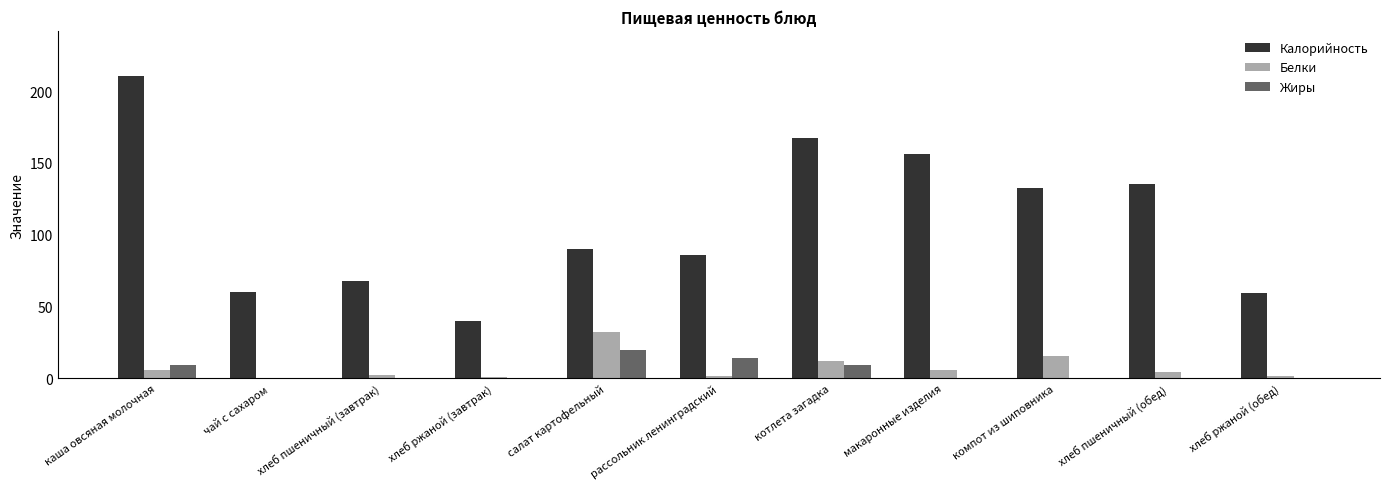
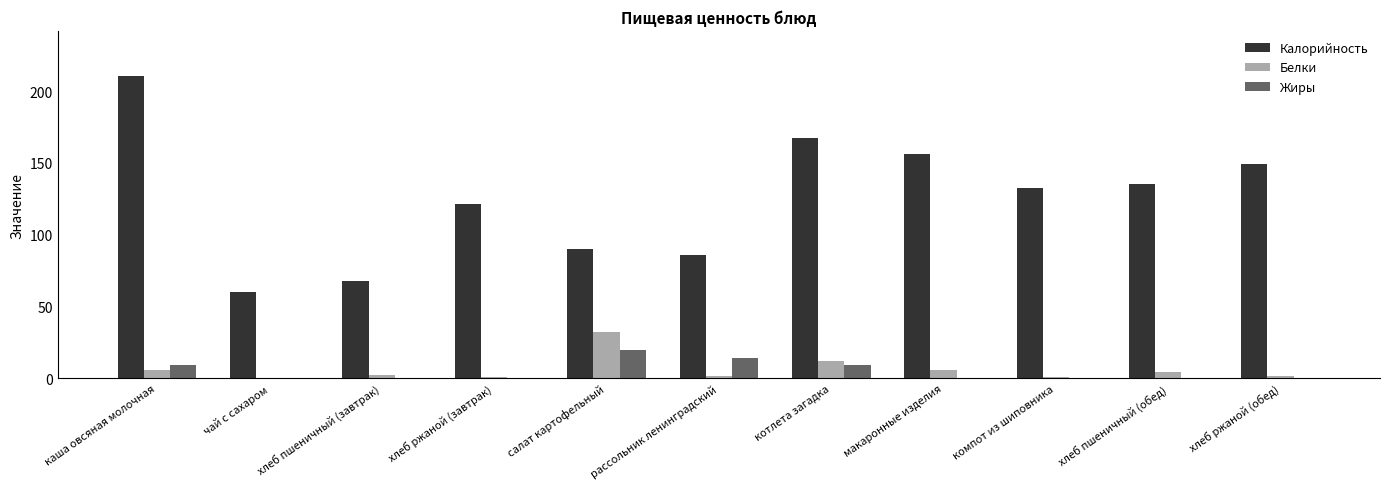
Калорийность, хлеб ржаной (завтрак): 40 -> 121
Белки, компот из шиповника: 16 -> 1
Калорийность, хлеб ржаной (обед): 60 -> 149
